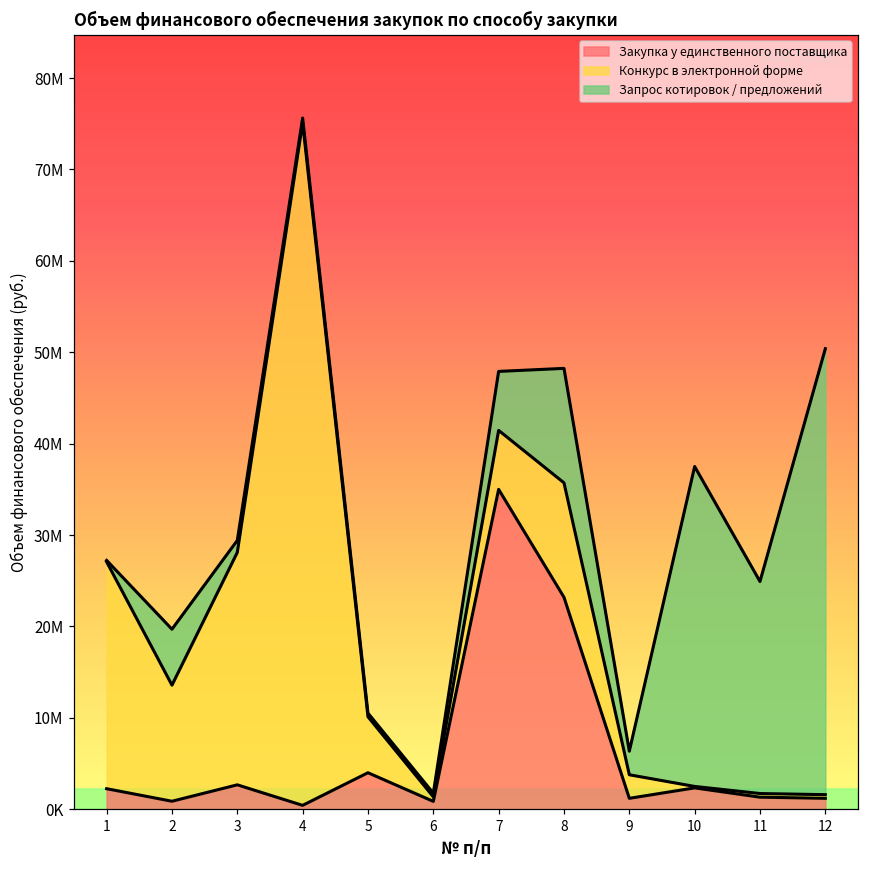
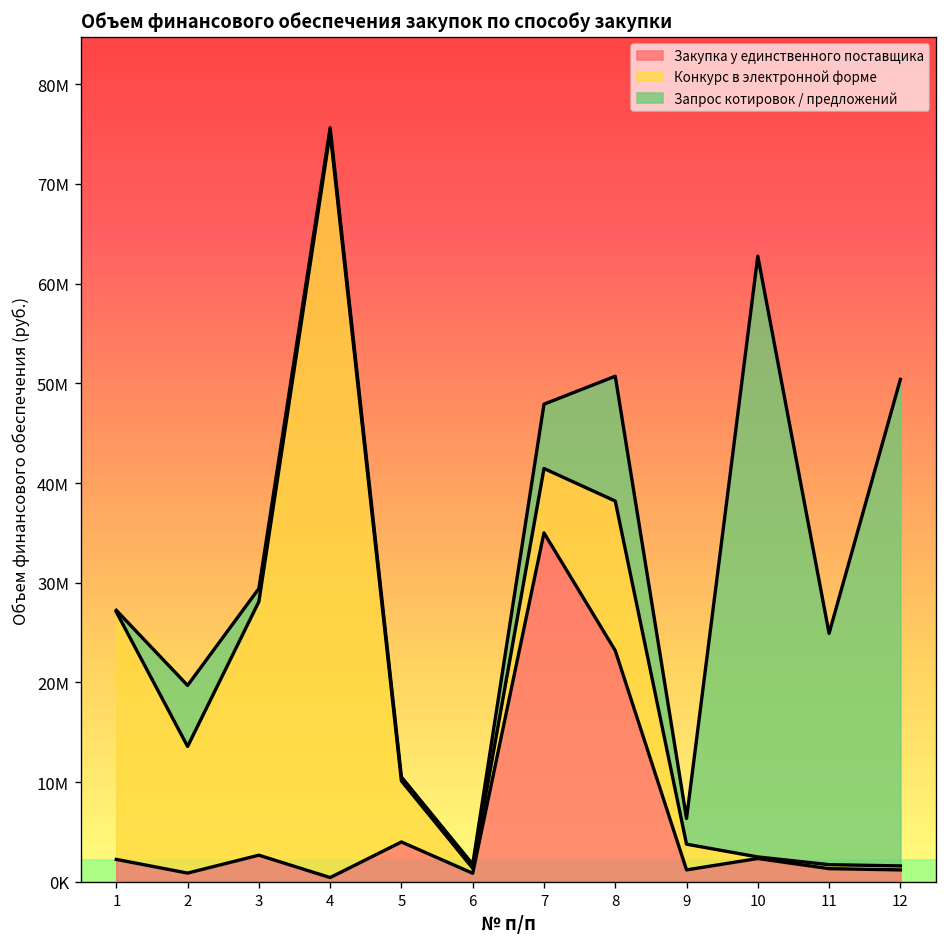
Конкурс в электронной форме, 8: 13000000 -> 15000000
Запрос котировок / предложений, 10: 35000000 -> 60000000
